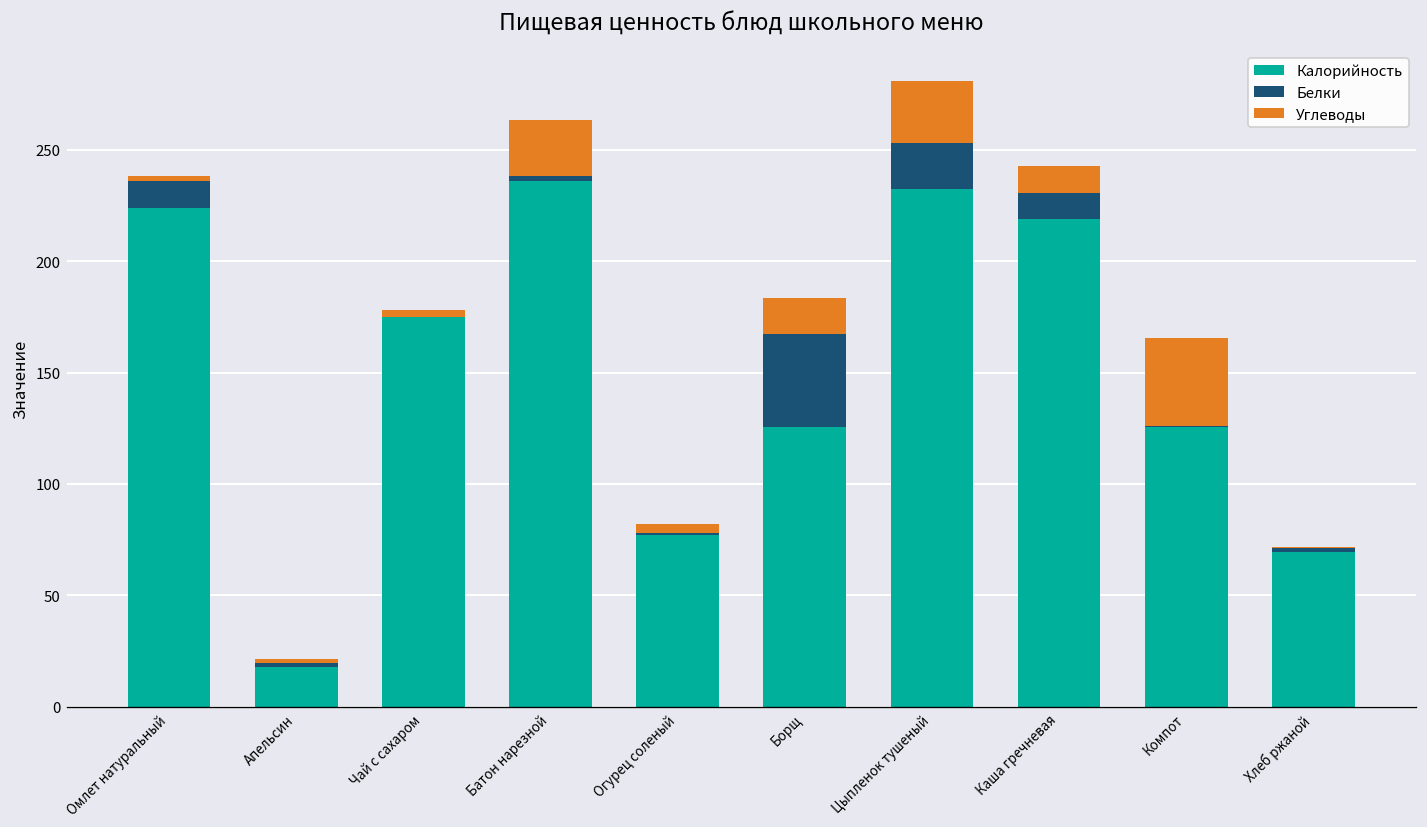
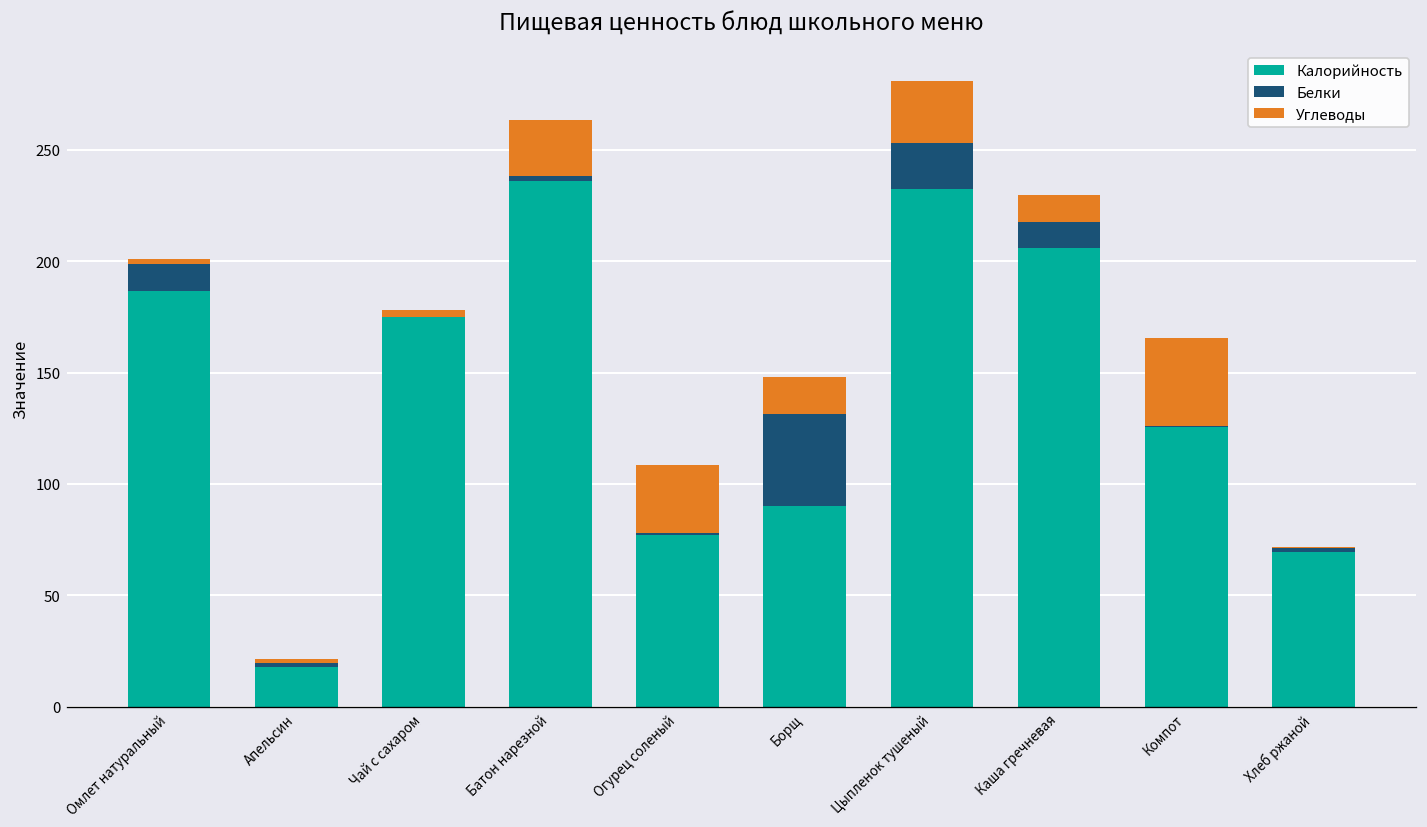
Калорийность, Омлет натуральный: 224 -> 187
Углеводы, Огурец соленый: 4 -> 31
Калорийность, Борщ: 126 -> 90
Калорийность, Каша гречневая: 219 -> 206
